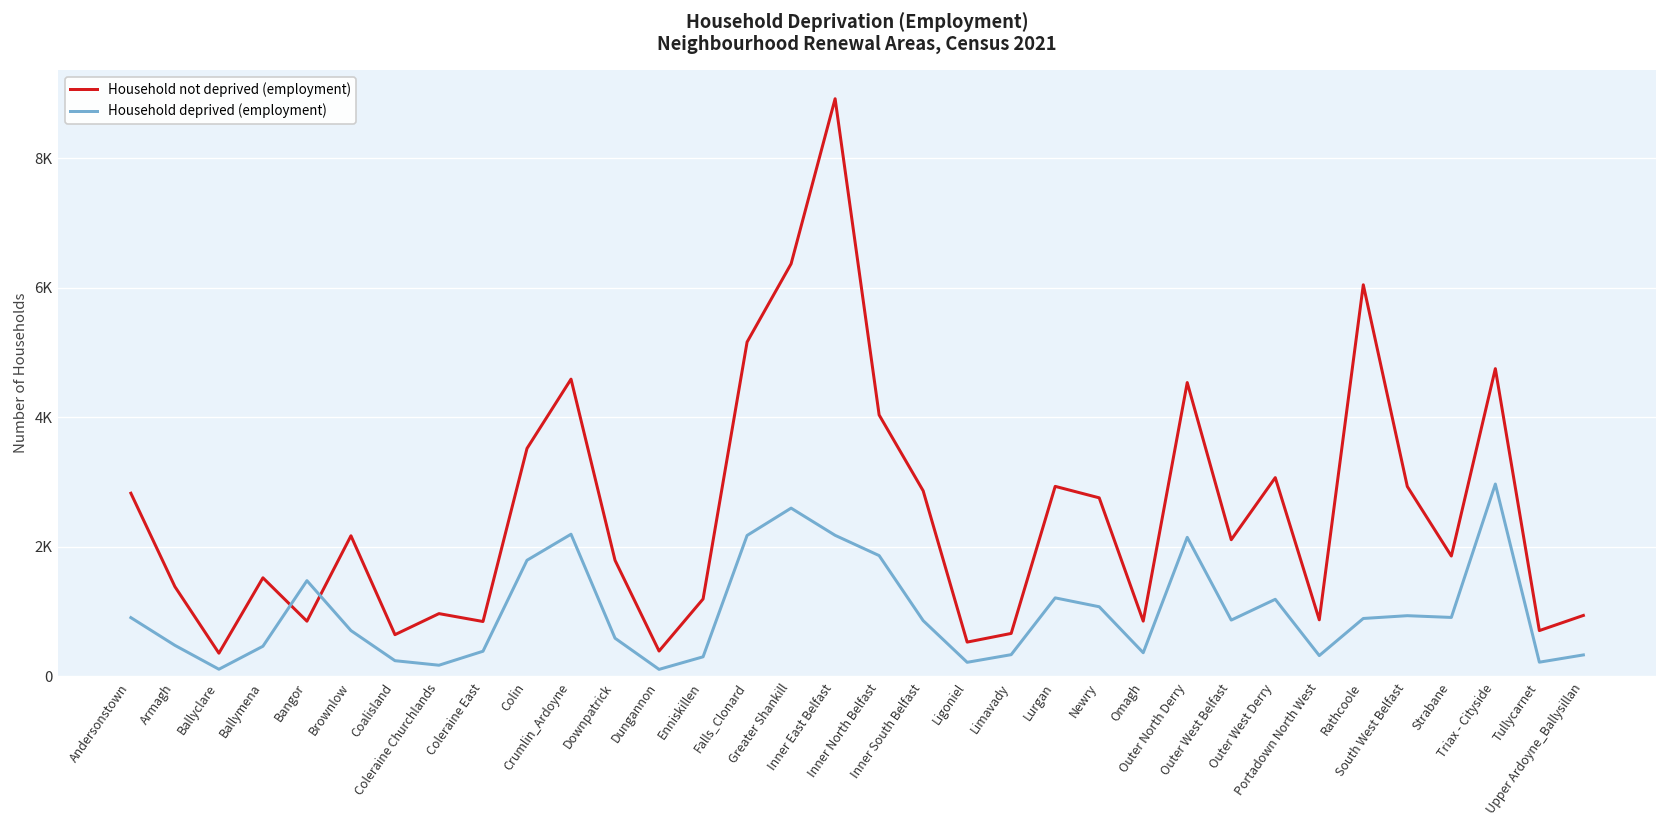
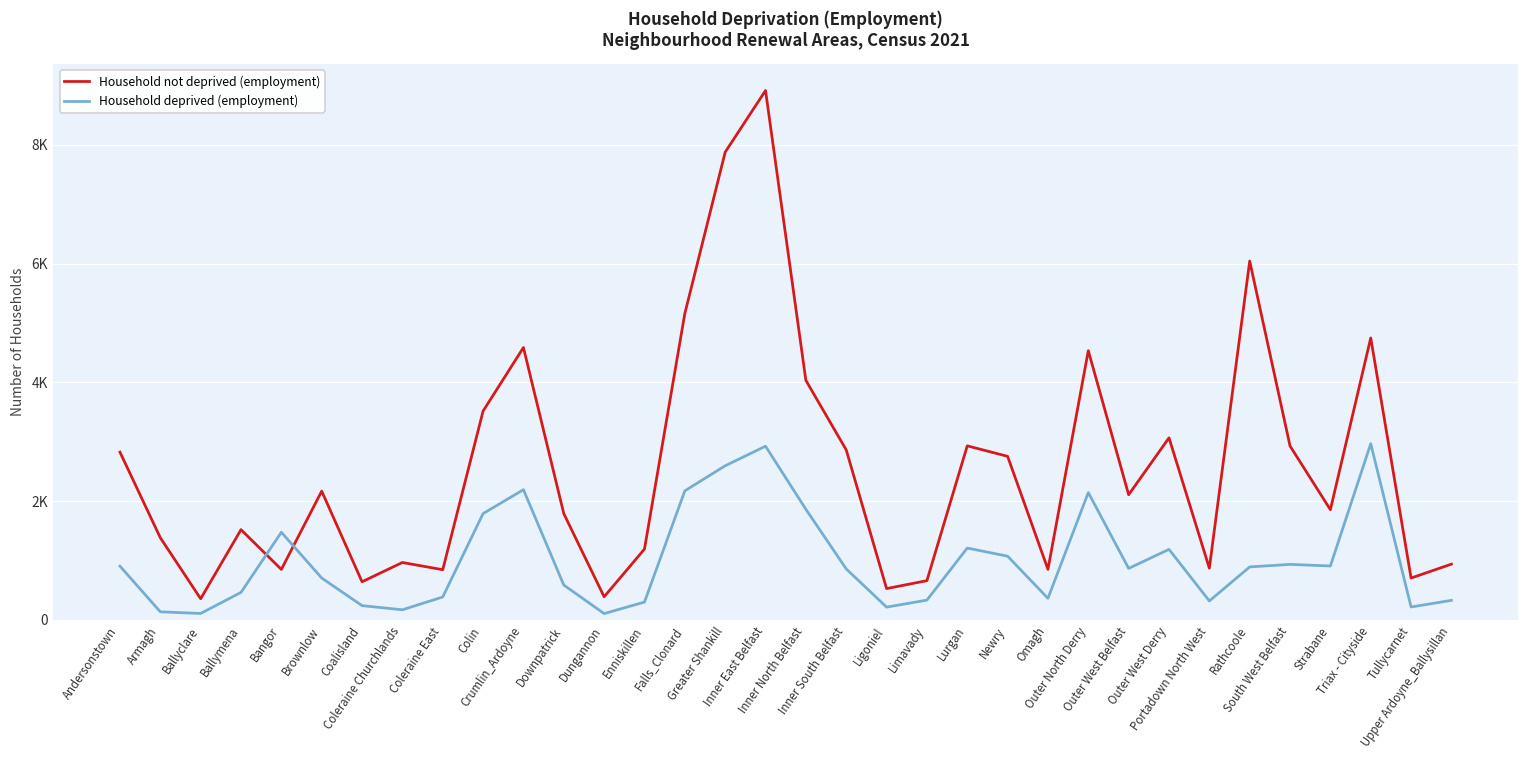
Household deprived (employment), Armagh: 500 -> 100
Household not deprived (employment), Greater Shankill: 6400 -> 7900
Household deprived (employment), Inner East Belfast: 2200 -> 2900
